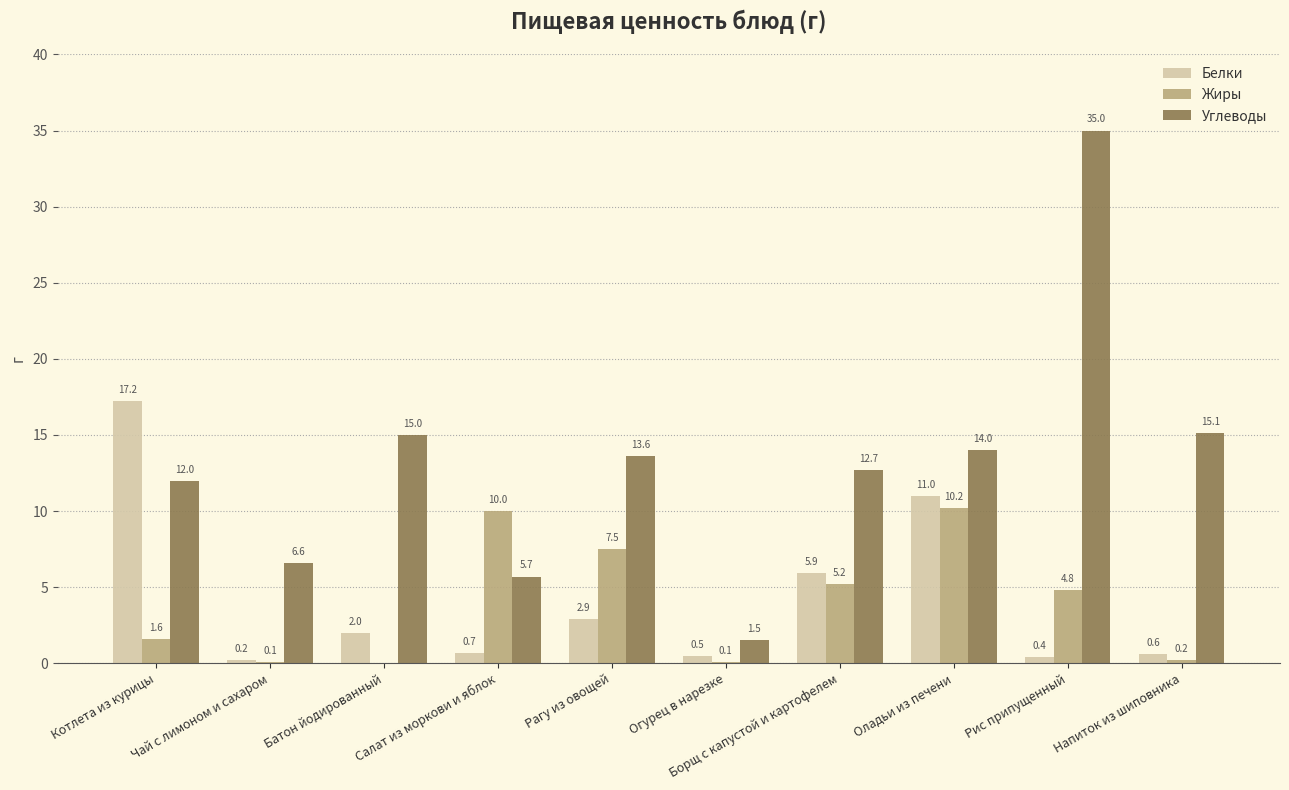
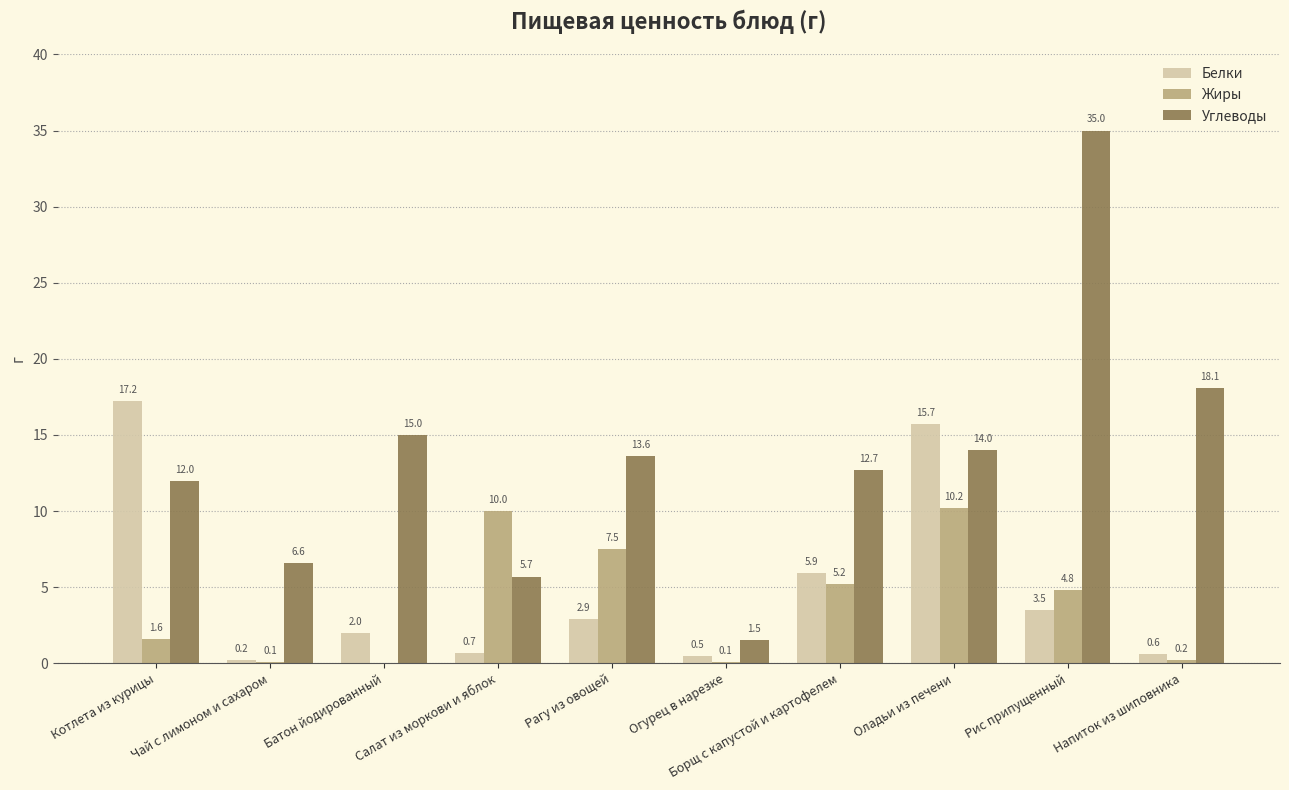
Белки, Оладьи из печени: 11.0 -> 15.7
Белки, Рис припущенный: 0.4 -> 3.5
Углеводы, Напиток из шиповника: 15.1 -> 18.1
